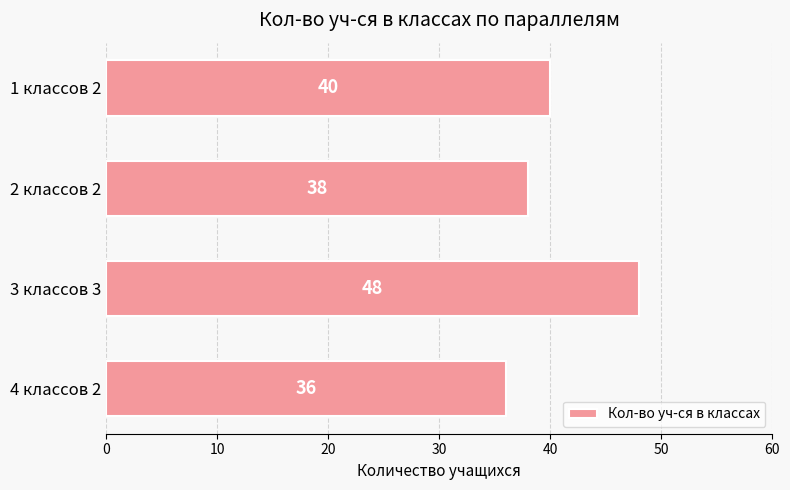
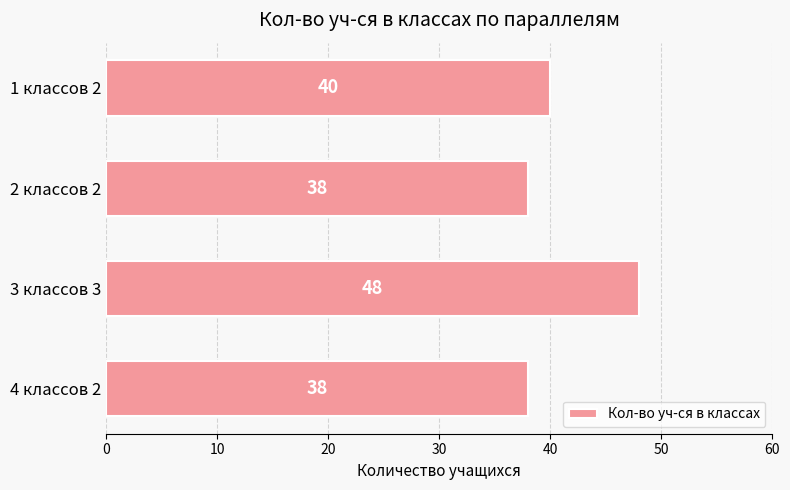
4 классов 2: 36 -> 38
